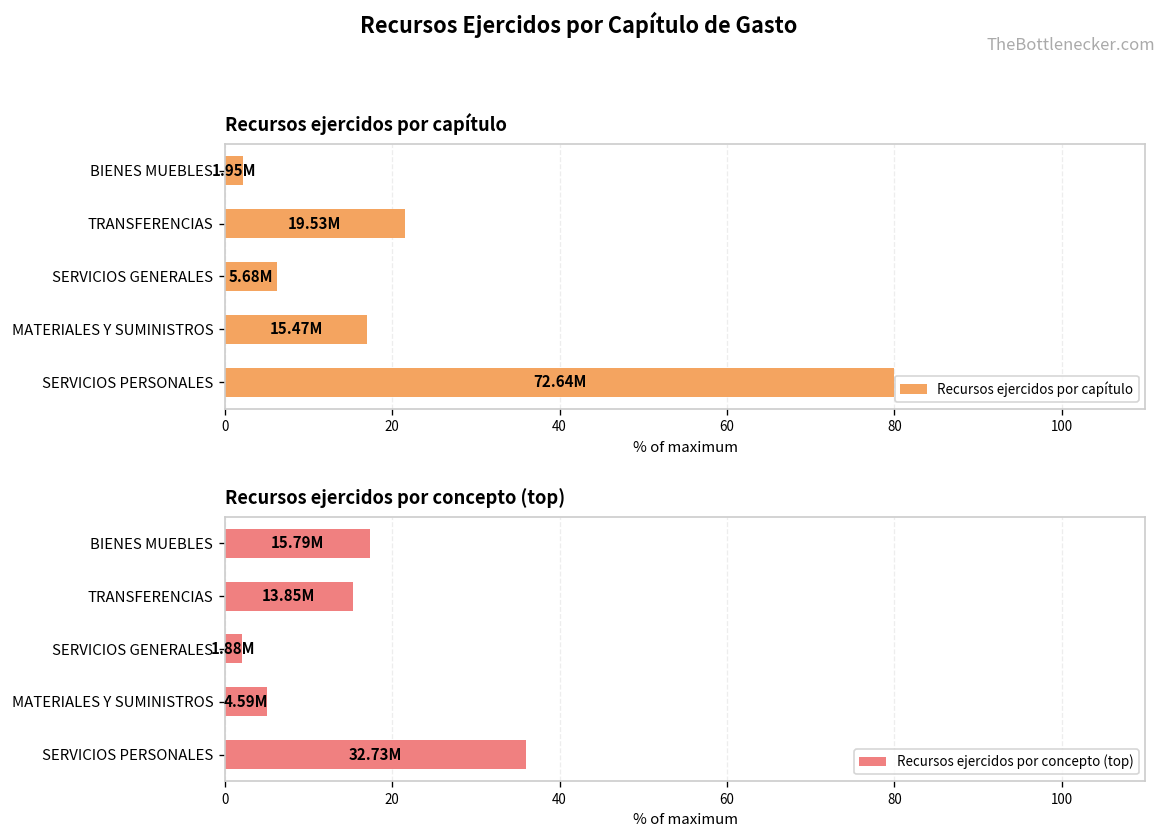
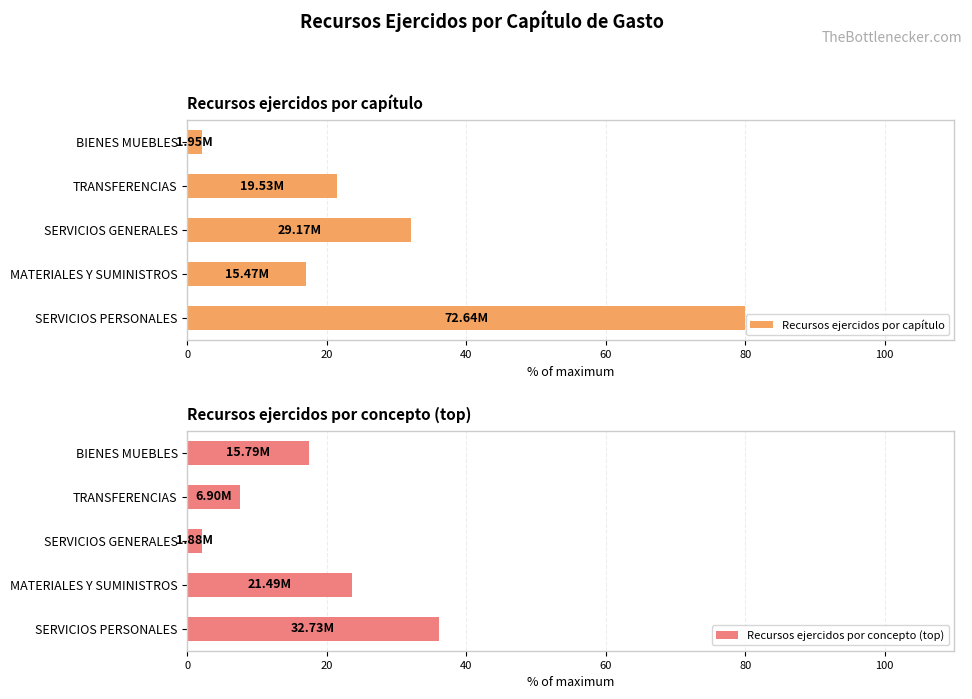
Recursos ejercidos por capítulo, SERVICIOS GENERALES: 5.68M -> 29.17M
Recursos ejercidos por concepto (top), TRANSFERENCIAS: 13.85M -> 6.90M
Recursos ejercidos por concepto (top), MATERIALES Y SUMINISTROS: 4.59M -> 21.49M
